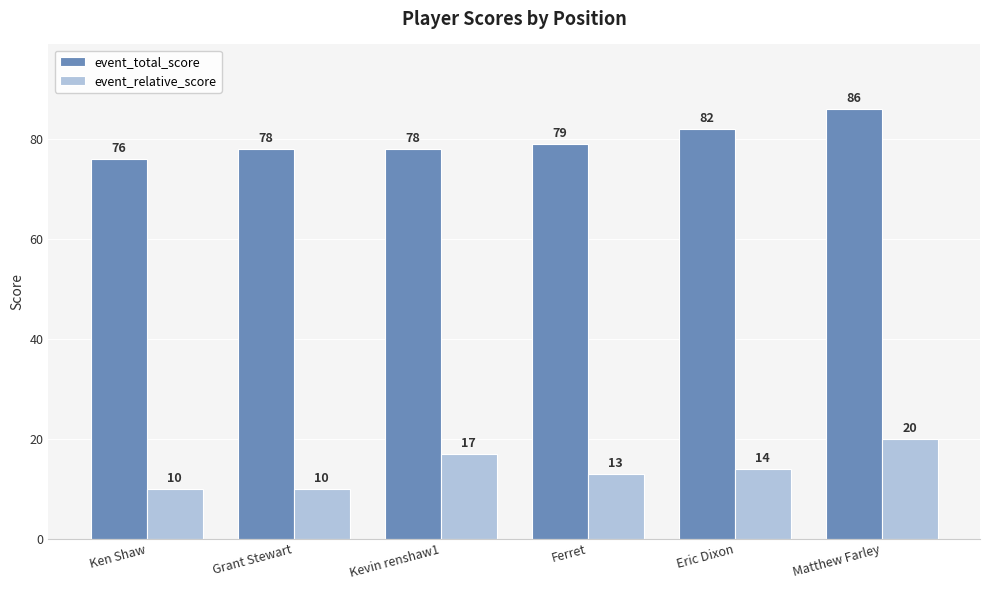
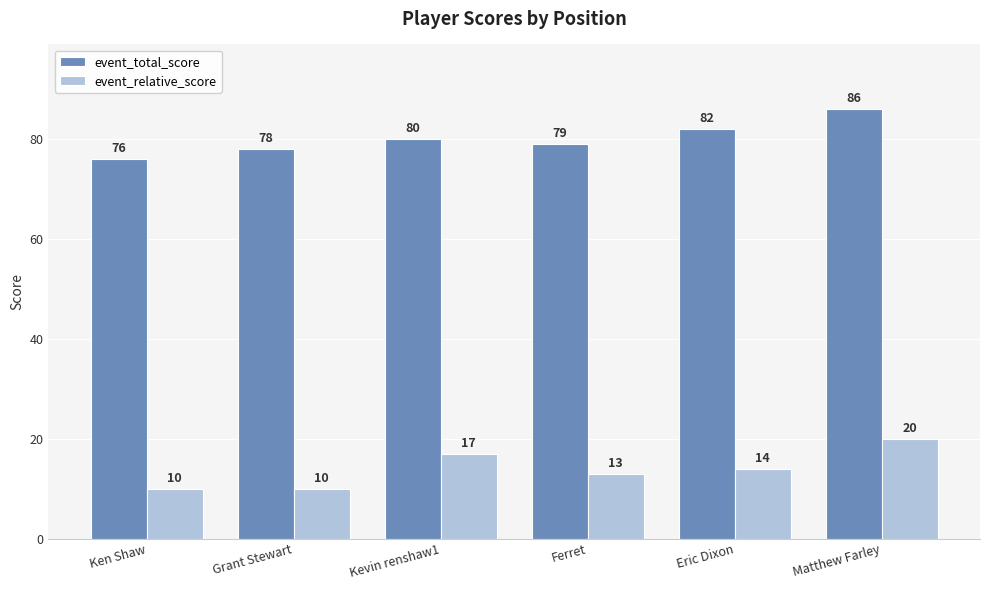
event_total_score, Kevin renshaw1: 78 -> 80
